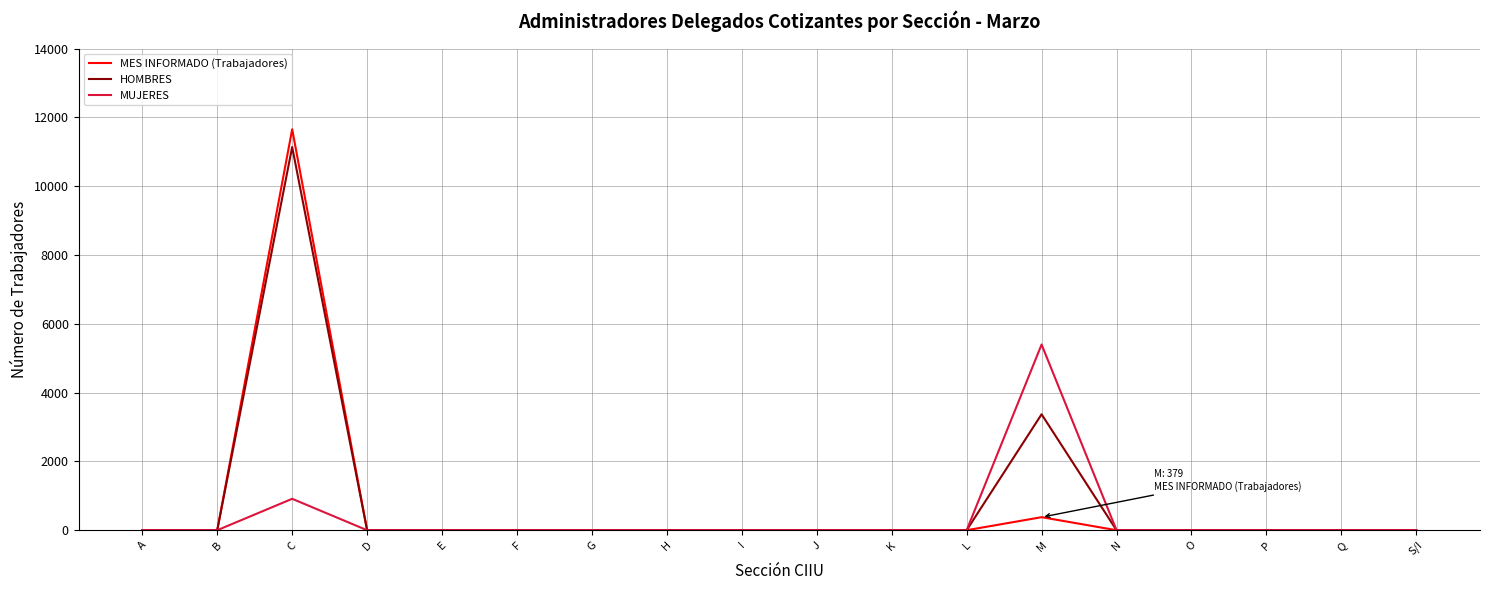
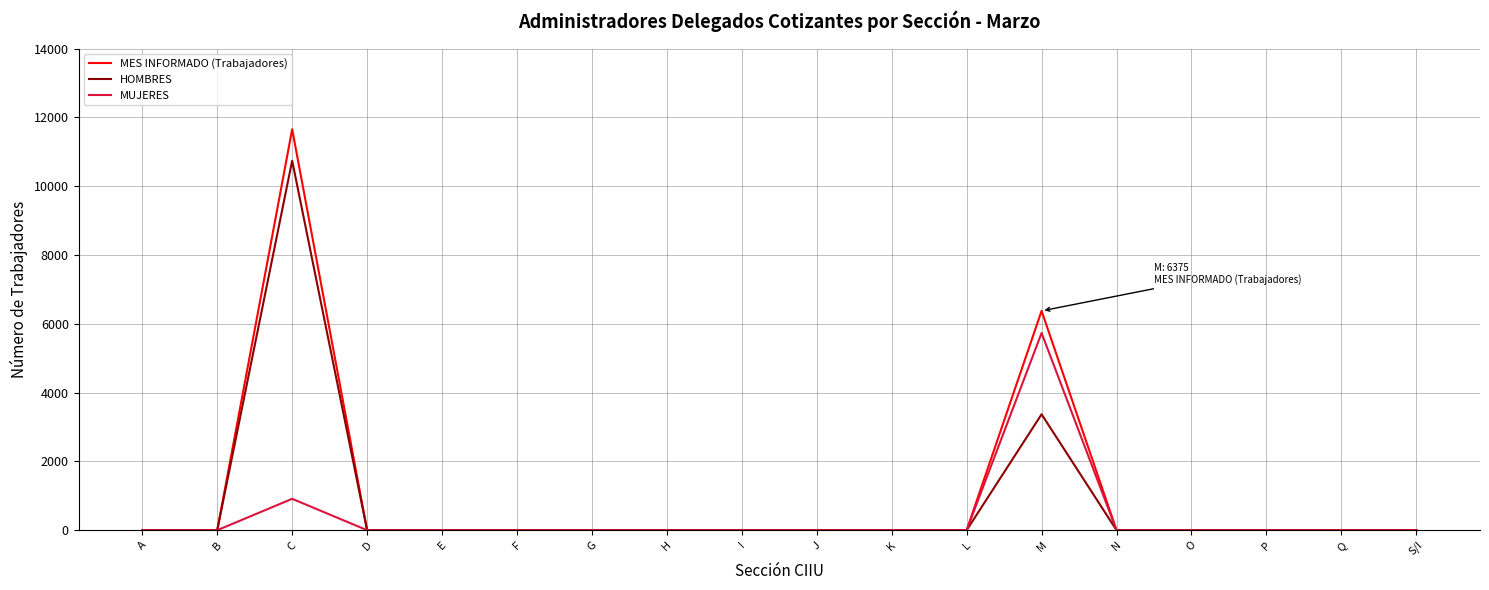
HOMBRES, C: 11100 -> 10700
MES INFORMADO (Trabajadores), M: 379 -> 6375
MUJERES, M: 5400 -> 5700
